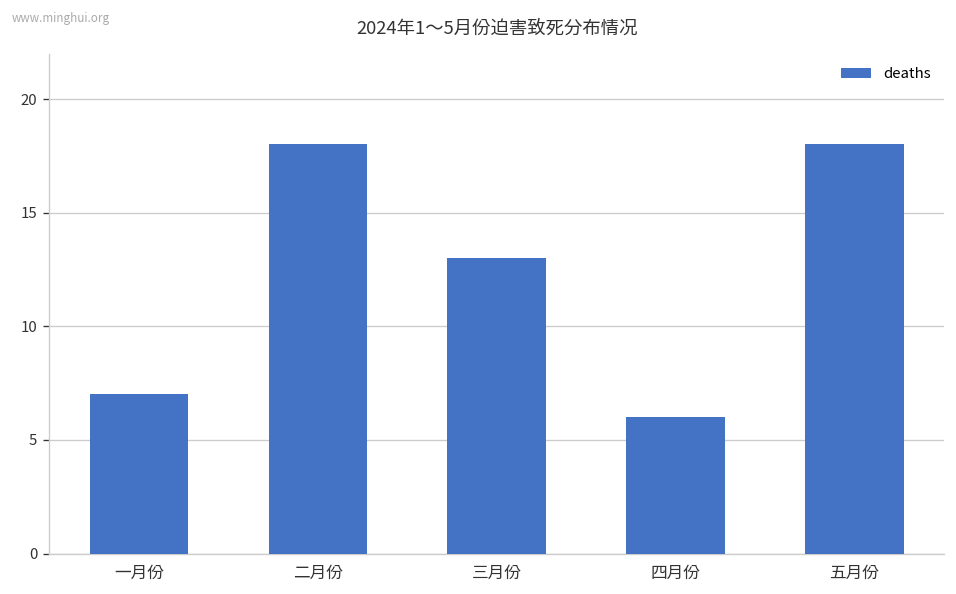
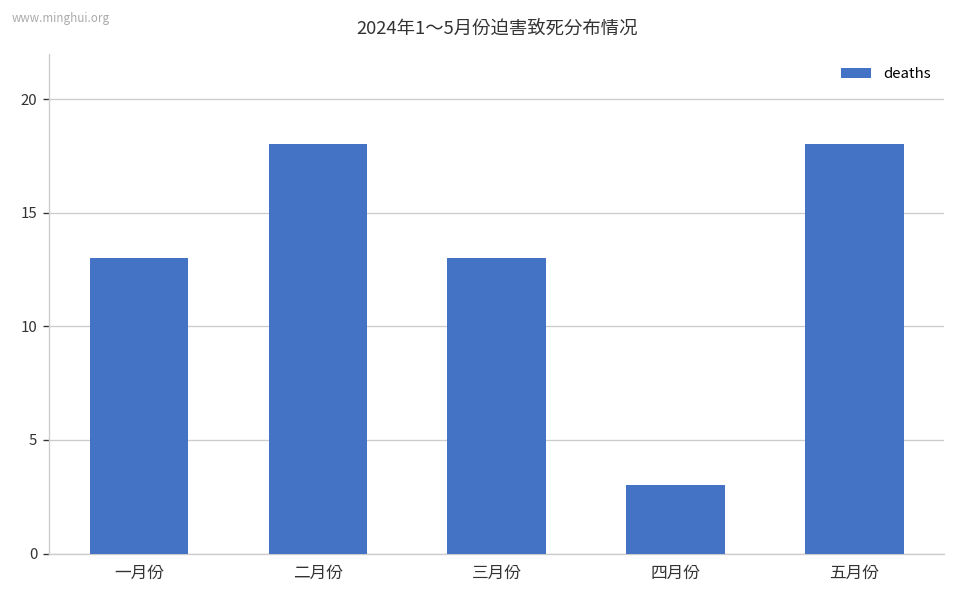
一月份: 7 -> 13
四月份: 6 -> 3
